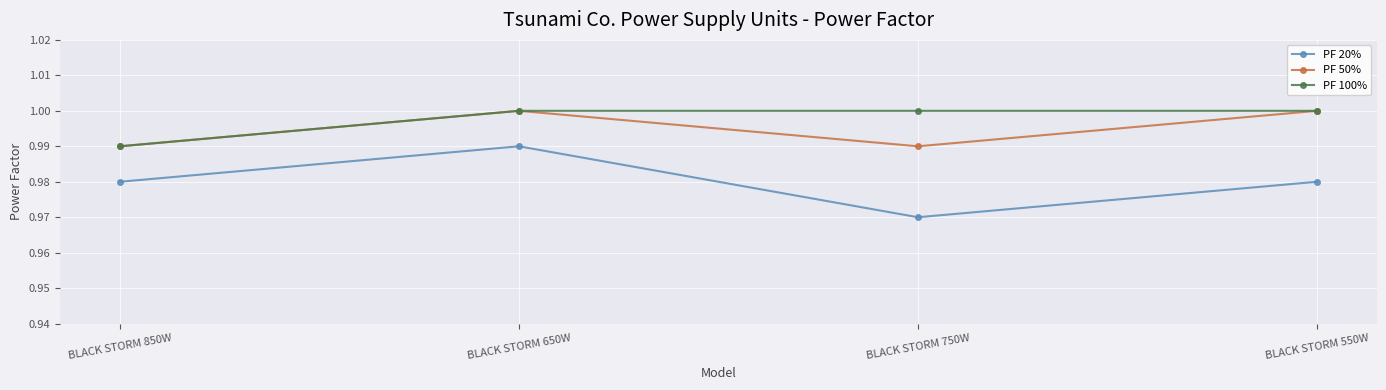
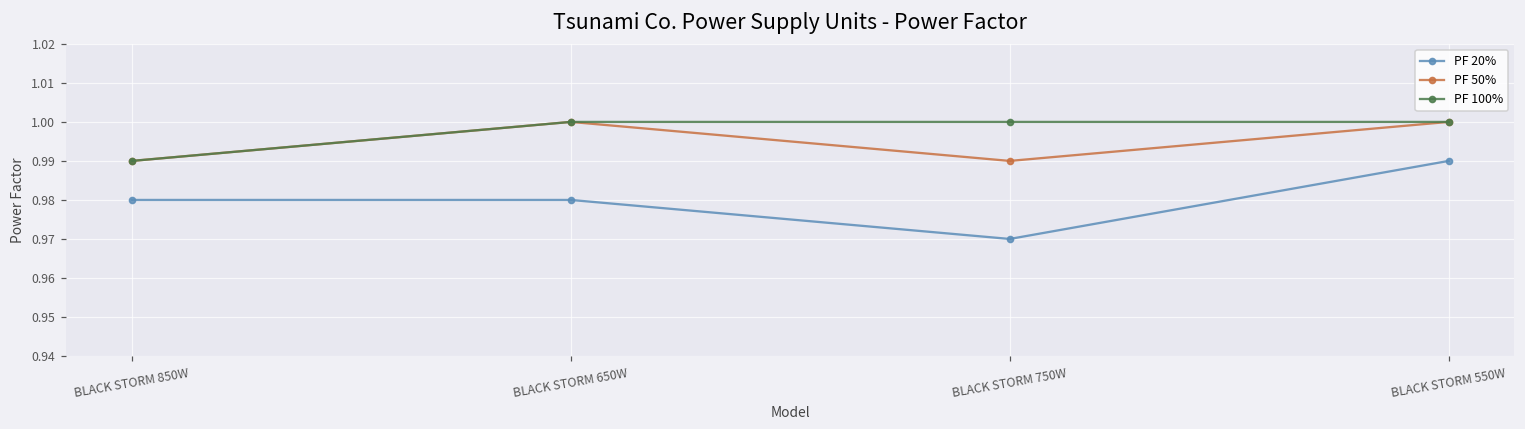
PF 20%, BLACK STORM 650W: 0.99 -> 0.98
PF 20%, BLACK STORM 550W: 0.98 -> 0.99
